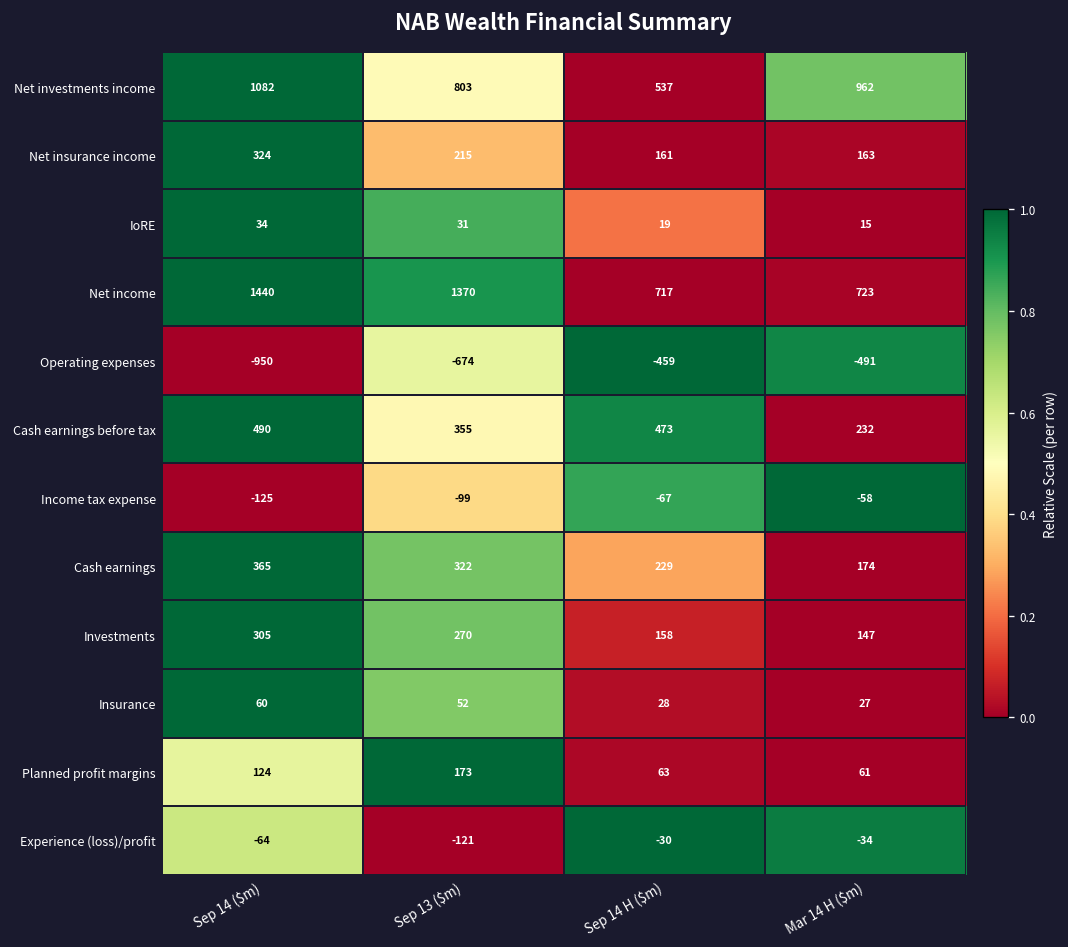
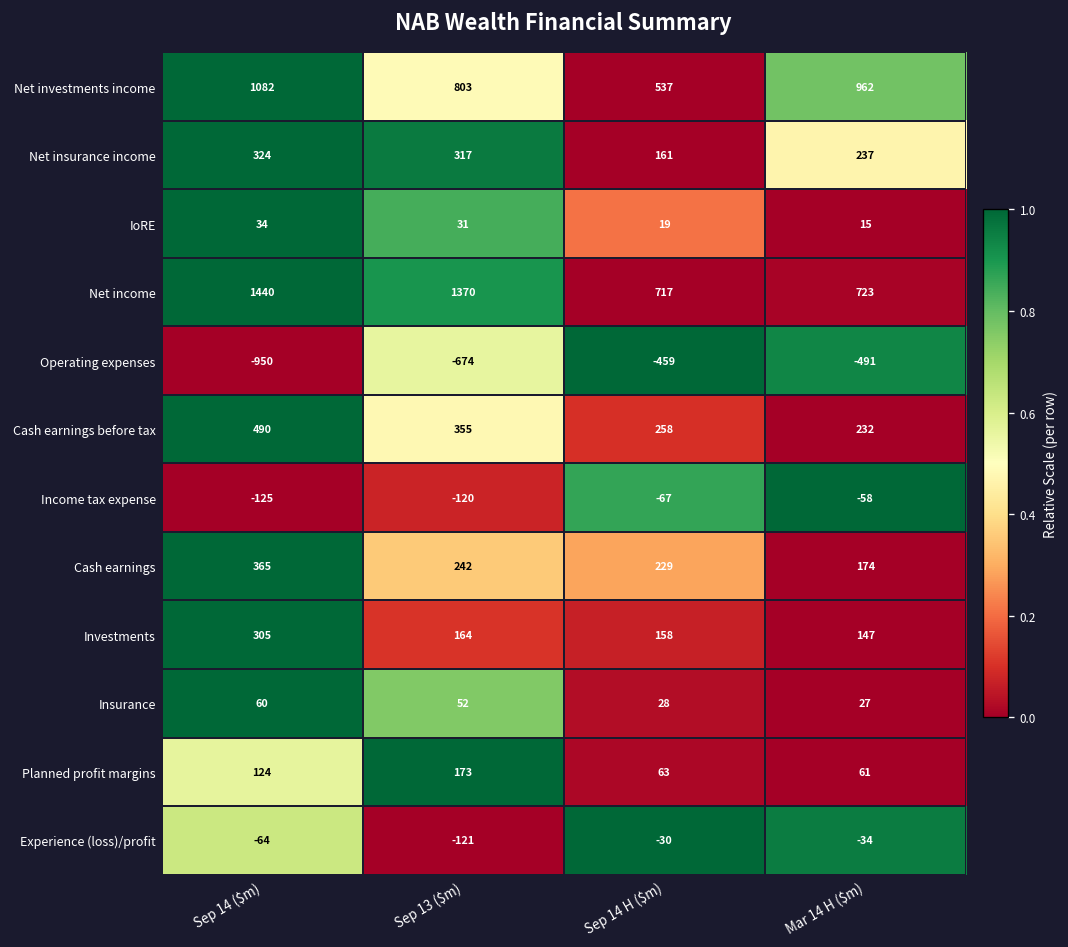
Net insurance income, Sep 13 ($m): 215 -> 317
Net insurance income, Mar 14 H ($m): 163 -> 237
Cash earnings before tax, Sep 14 H ($m): 473 -> 258
Income tax expense, Sep 13 ($m): -99 -> -120
Cash earnings, Sep 13 ($m): 322 -> 242
Investments, Sep 13 ($m): 270 -> 164
